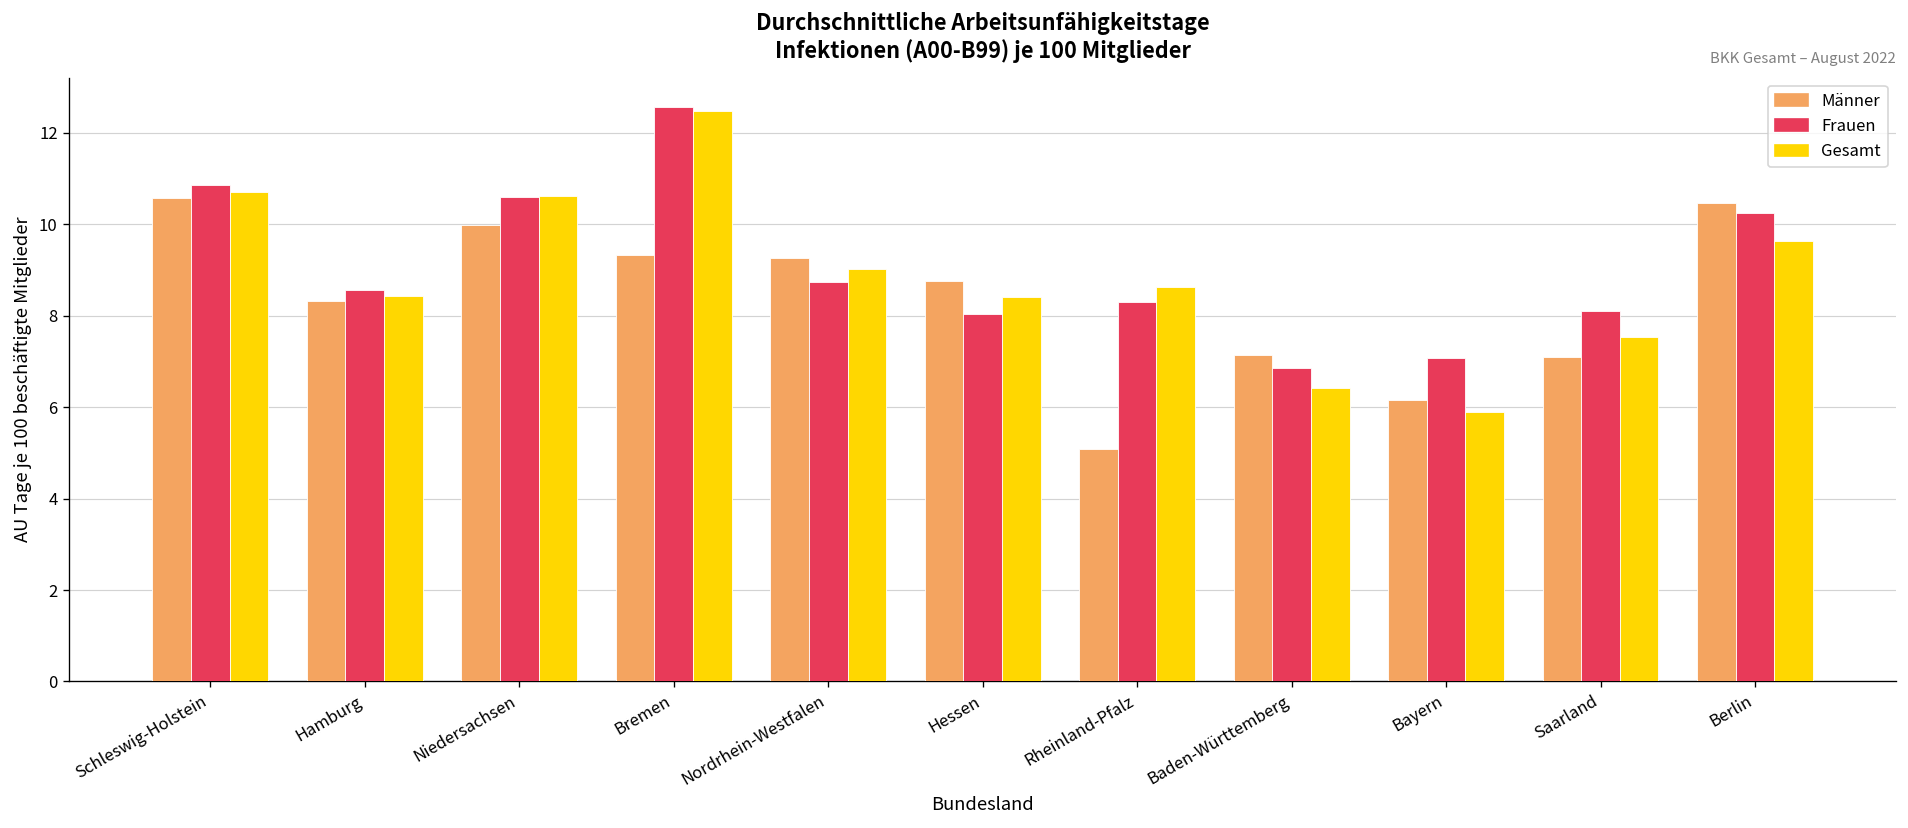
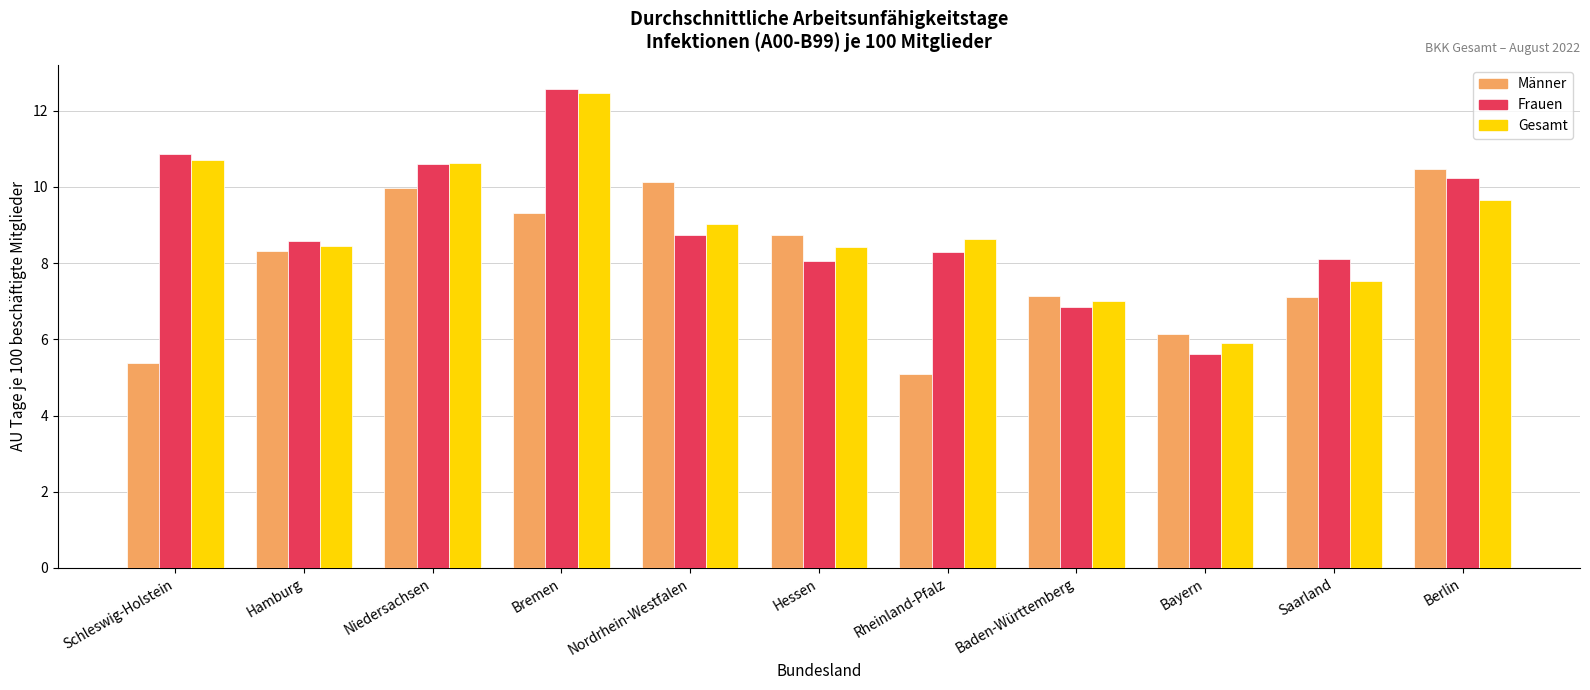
Männer, Schleswig-Holstein: 10.6 -> 5.4
Männer, Nordrhein-Westfalen: 9.3 -> 10.1
Gesamt, Baden-Württemberg: 6.4 -> 7.0
Frauen, Bayern: 7.1 -> 5.6
